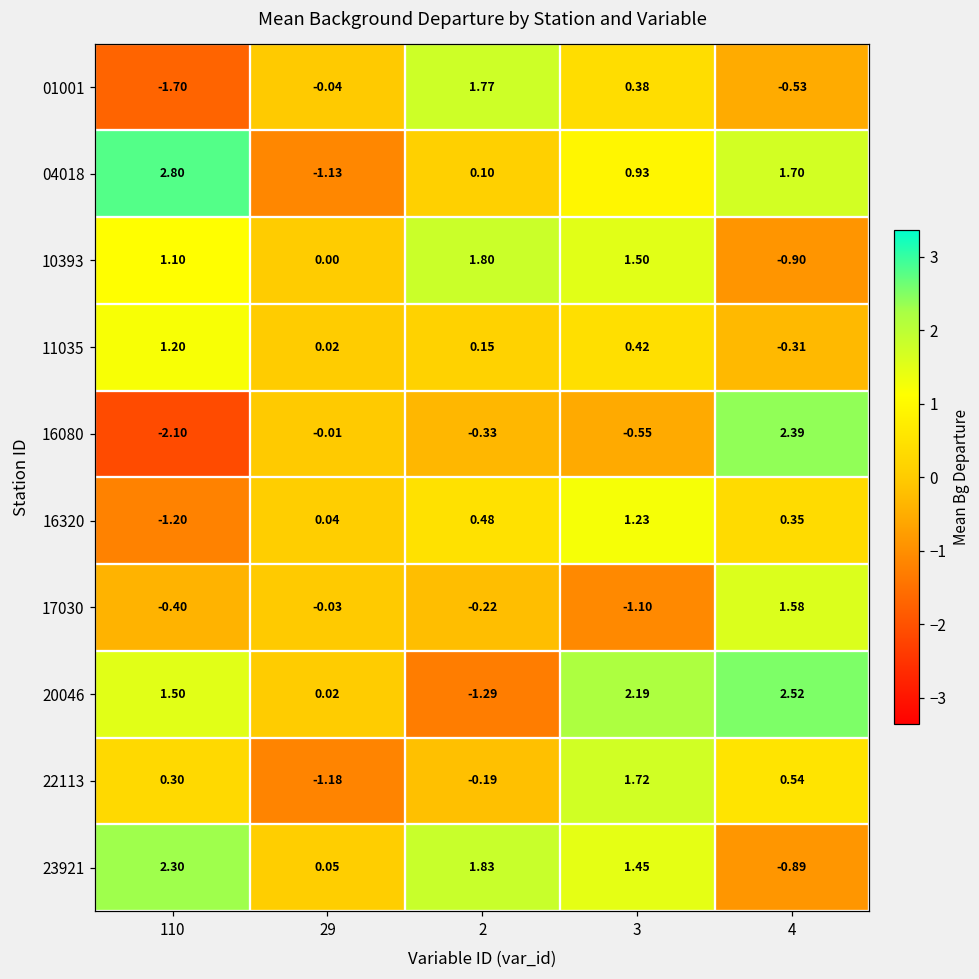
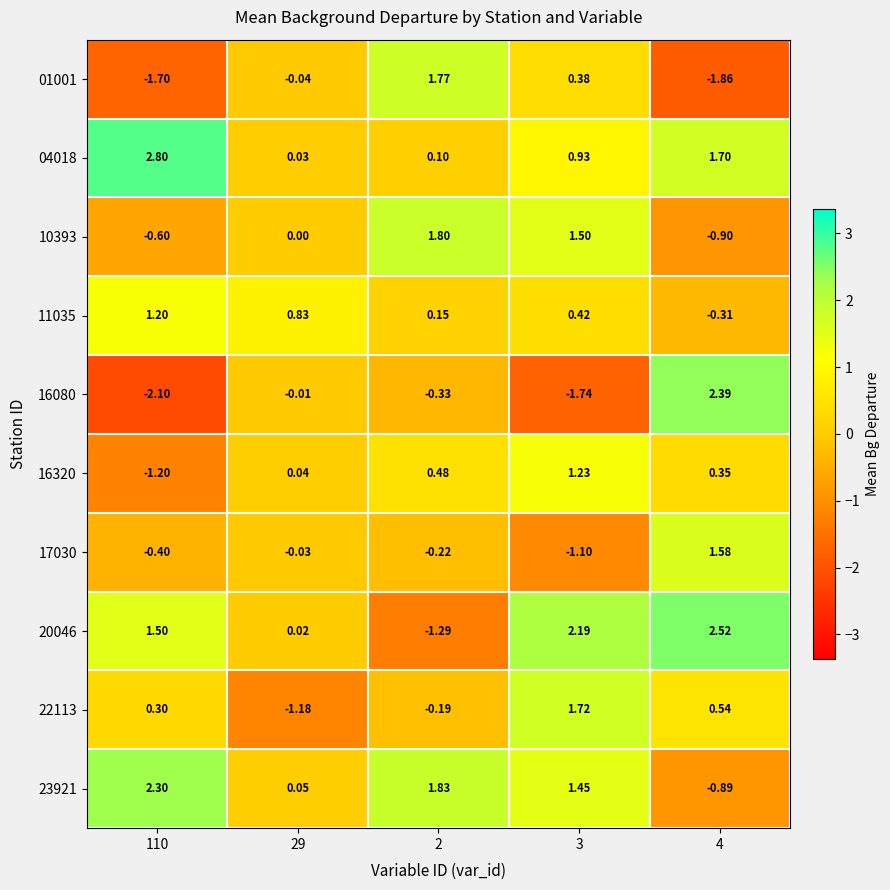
01001, 4: -0.53 -> -1.86
04018, 29: -1.13 -> 0.03
10393, 110: 1.10 -> -0.60
11035, 29: 0.02 -> 0.83
16080, 3: -0.55 -> -1.74
